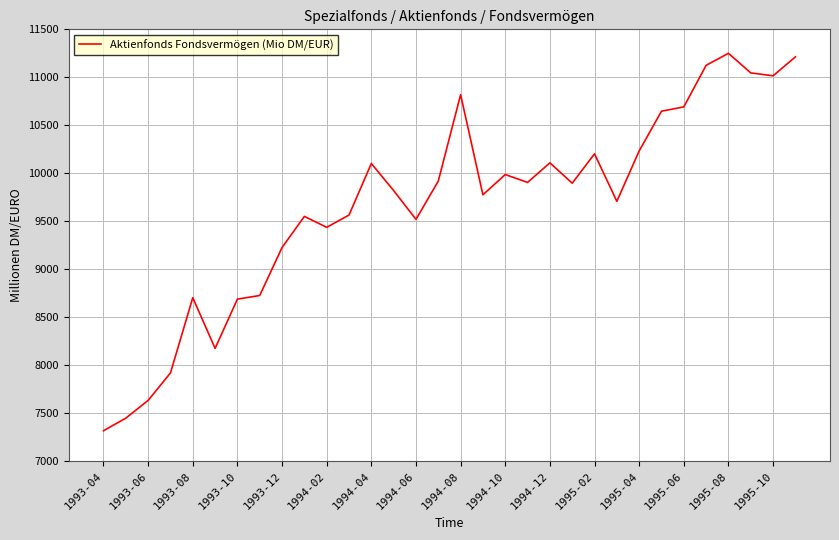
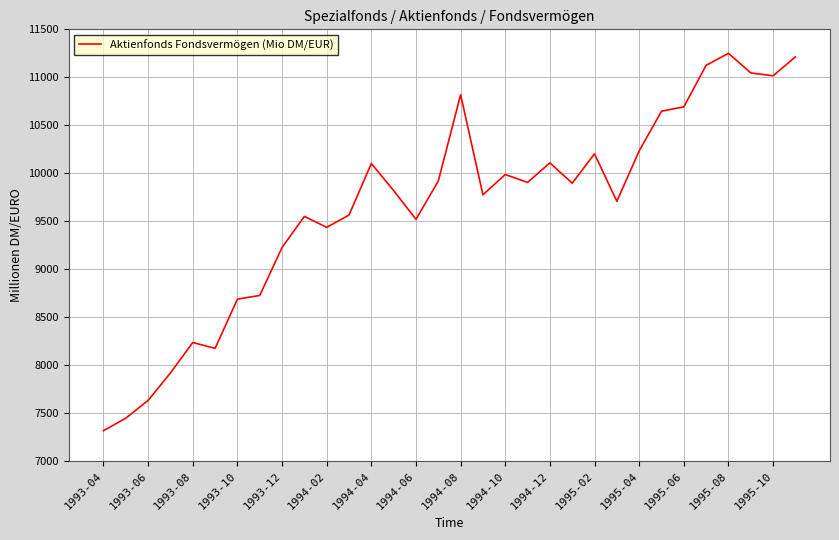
1993-08: 8700 -> 8200
